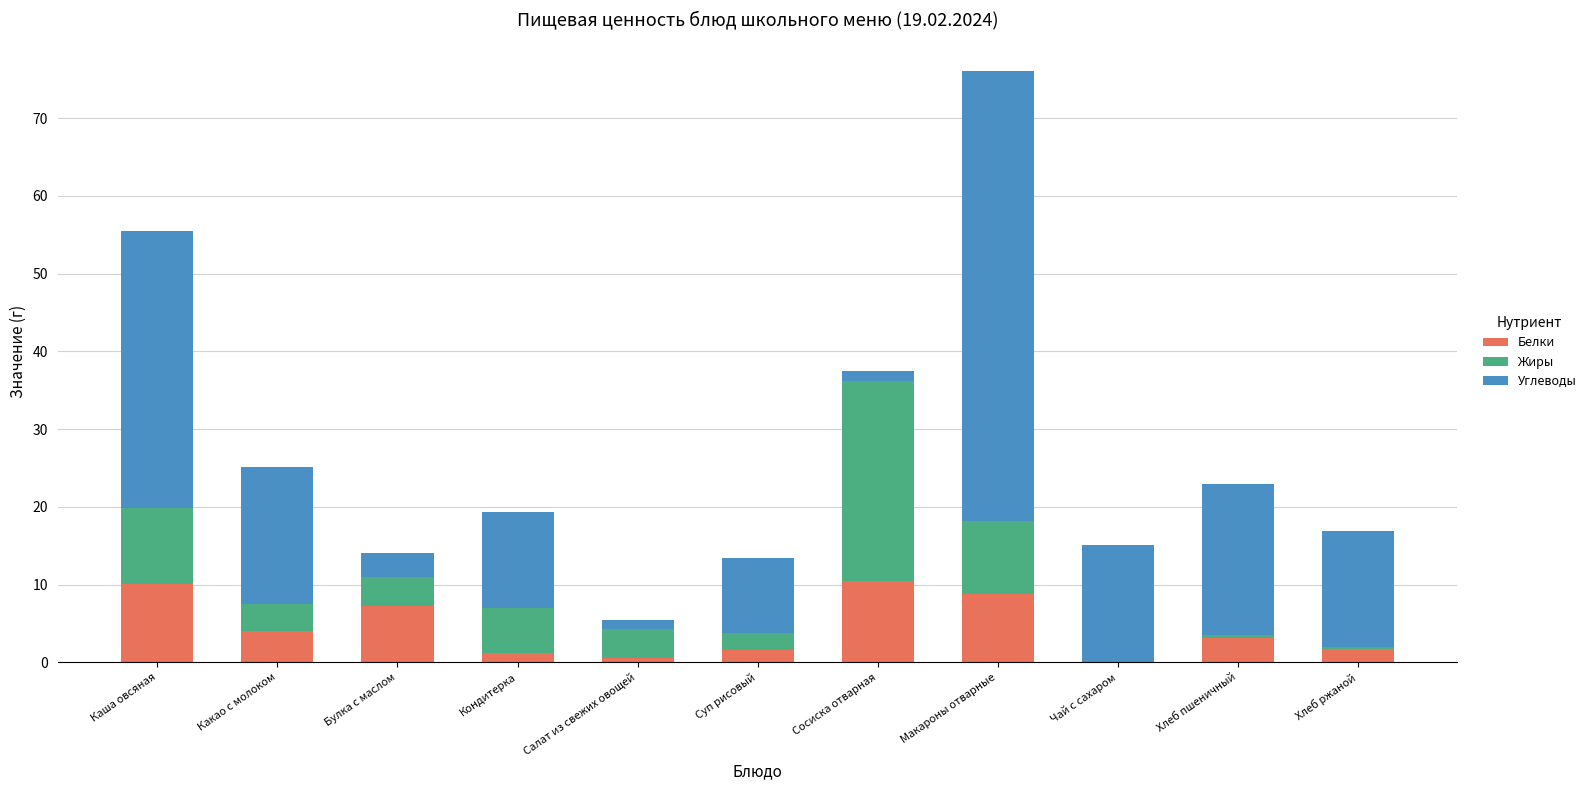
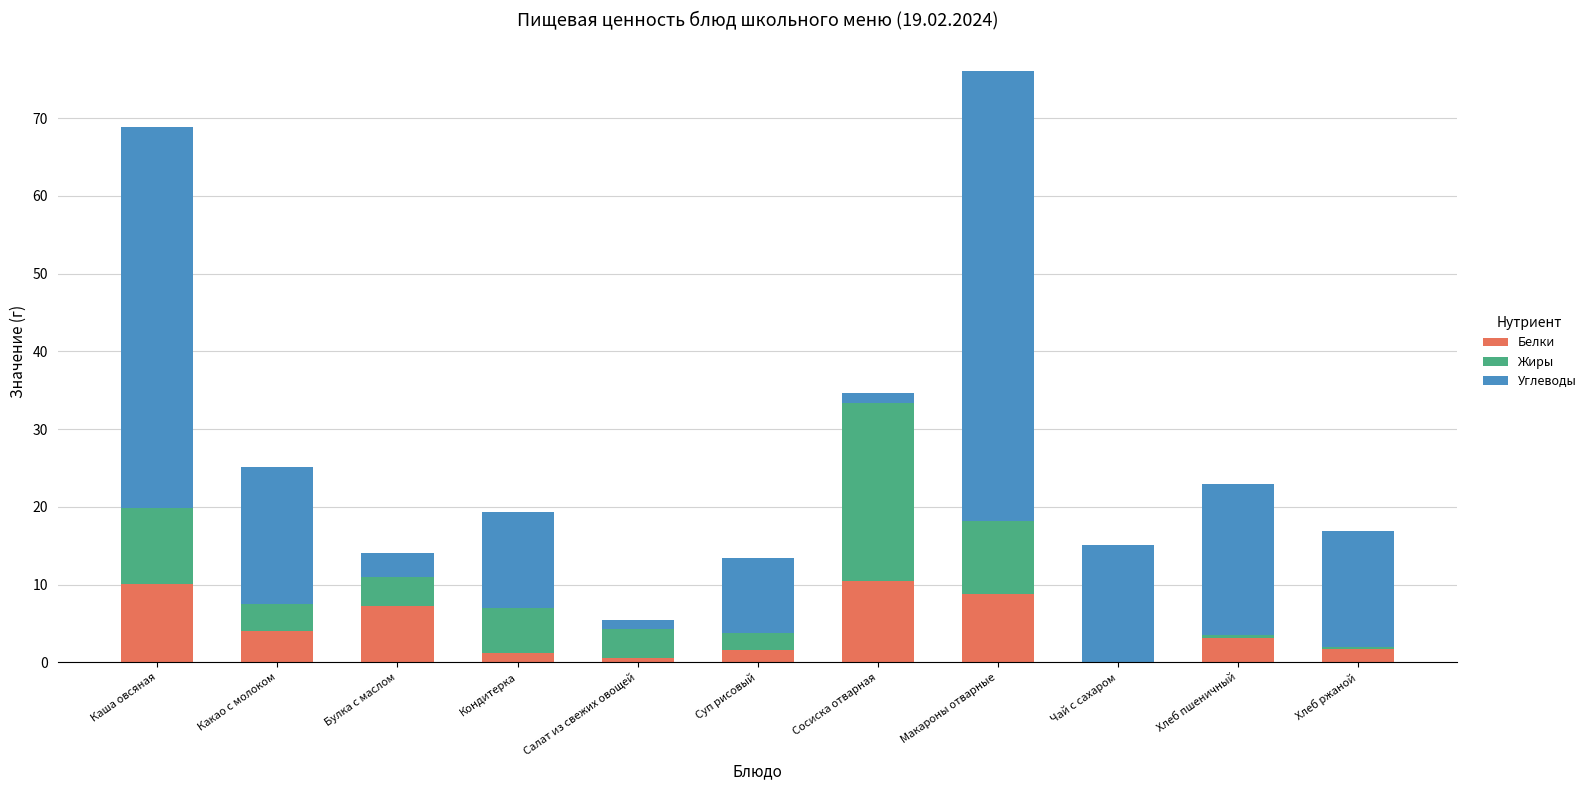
Углеводы, Каша овсяная: 36 -> 49
Жиры, Сосиска отварная: 26 -> 23
